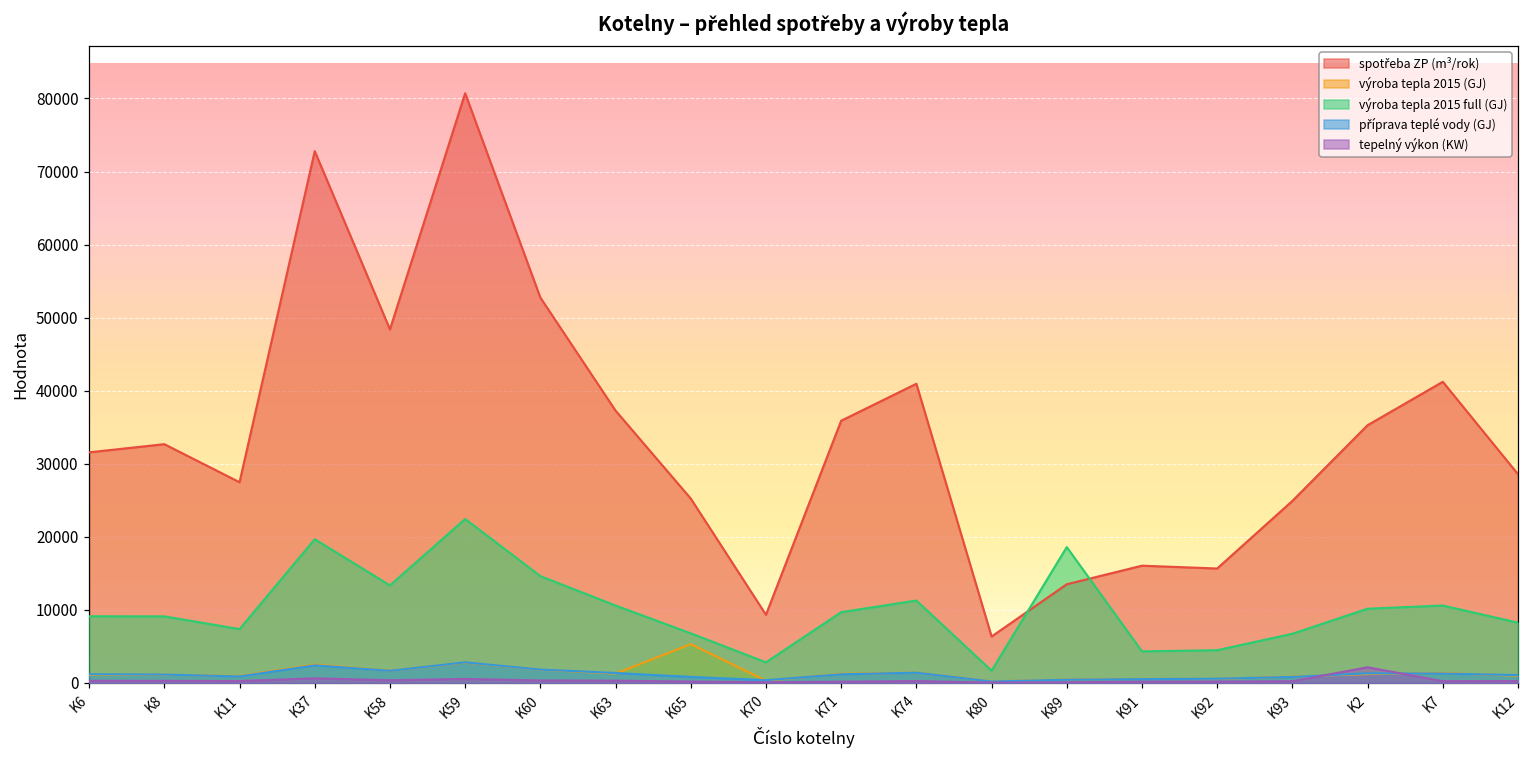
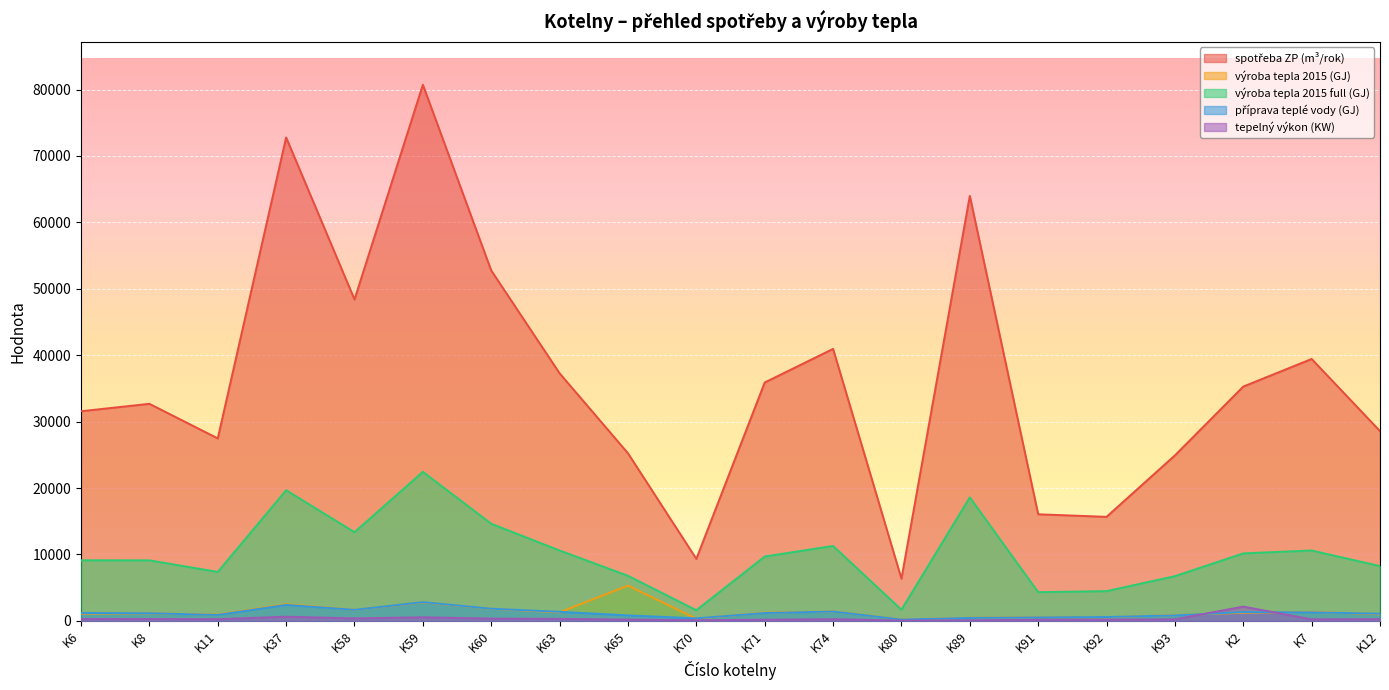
výroba tepla 2015 full (GJ), K70: 3000 -> 2000
spotřeba ZP (m³/rok), K89: 14000 -> 64000
spotřeba ZP (m³/rok), K7: 41000 -> 39000
